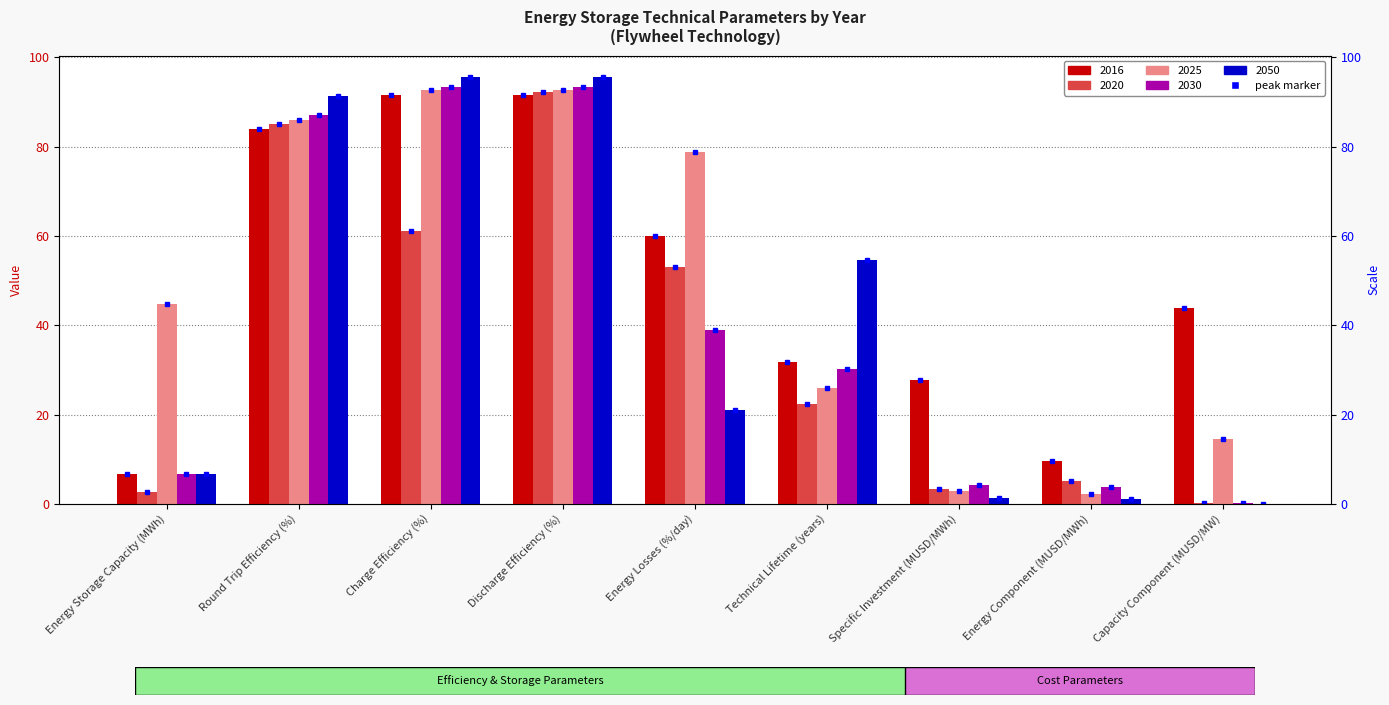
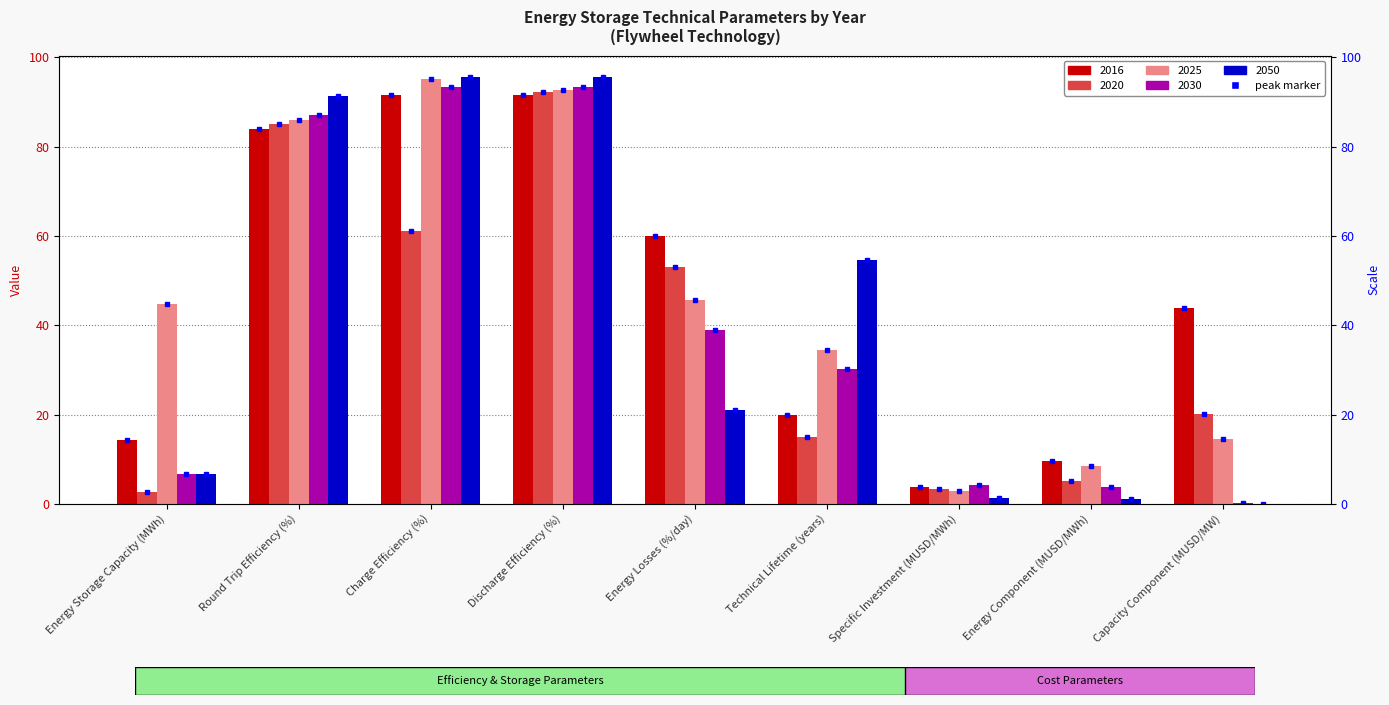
2016, Energy Storage Capacity (MWh): 7 -> 14
2025, Charge Efficiency (%): 93 -> 95
2025, Energy Losses (%/day): 79 -> 46
2016, Technical Lifetime (years): 32 -> 20
2020, Technical Lifetime (years): 23 -> 15
2025, Technical Lifetime (years): 26 -> 35
2016, Specific Investment (MUSD/MWh): 28 -> 4
2025, Energy Component (MUSD/MWh): 2 -> 9
2020, Capacity Component (MUSD/MW): 0 -> 20
